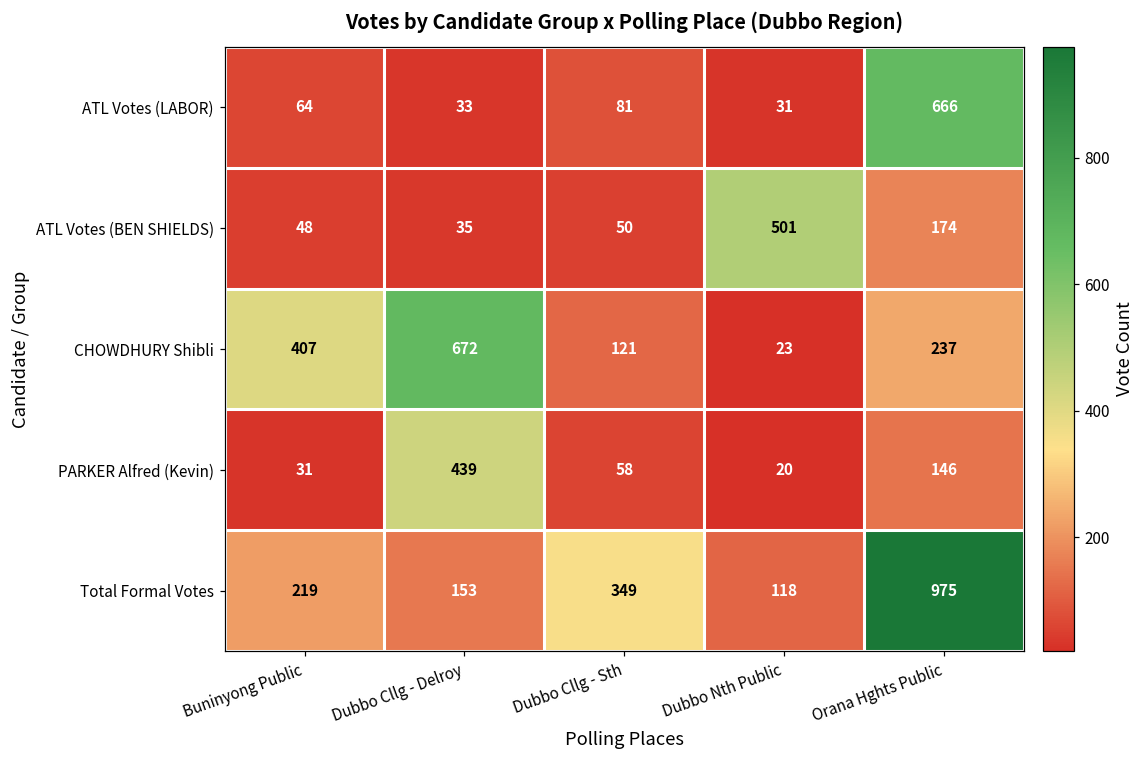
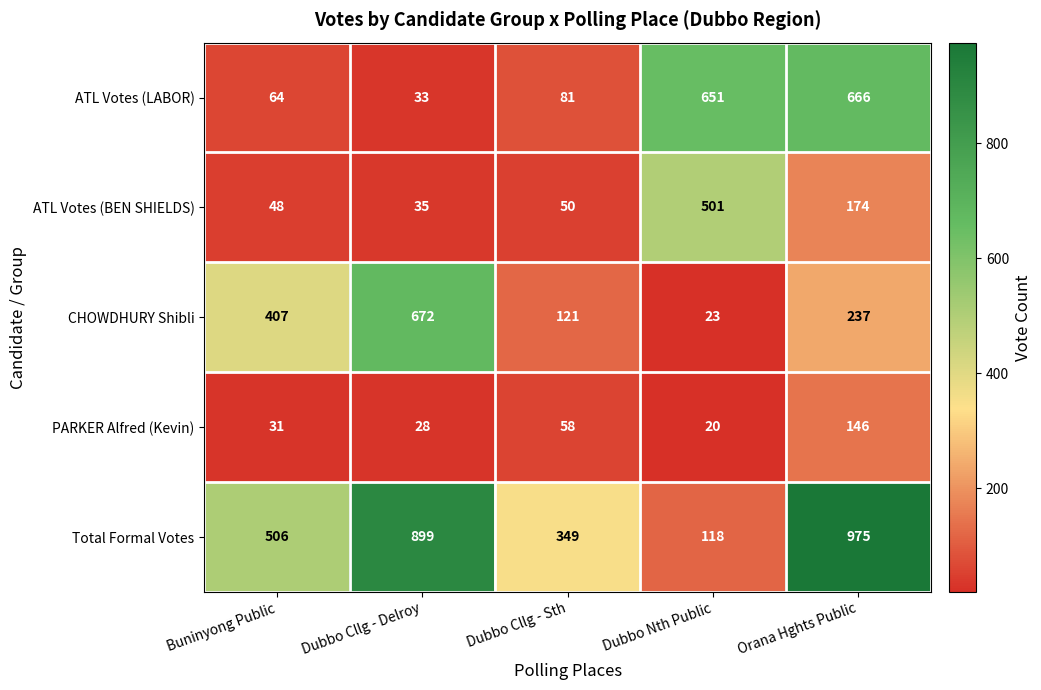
ATL Votes (LABOR), Dubbo Nth Public: 31 -> 651
PARKER Alfred (Kevin), Dubbo Cllg - Delroy: 439 -> 28
Total Formal Votes, Buninyong Public: 219 -> 506
Total Formal Votes, Dubbo Cllg - Delroy: 153 -> 899
